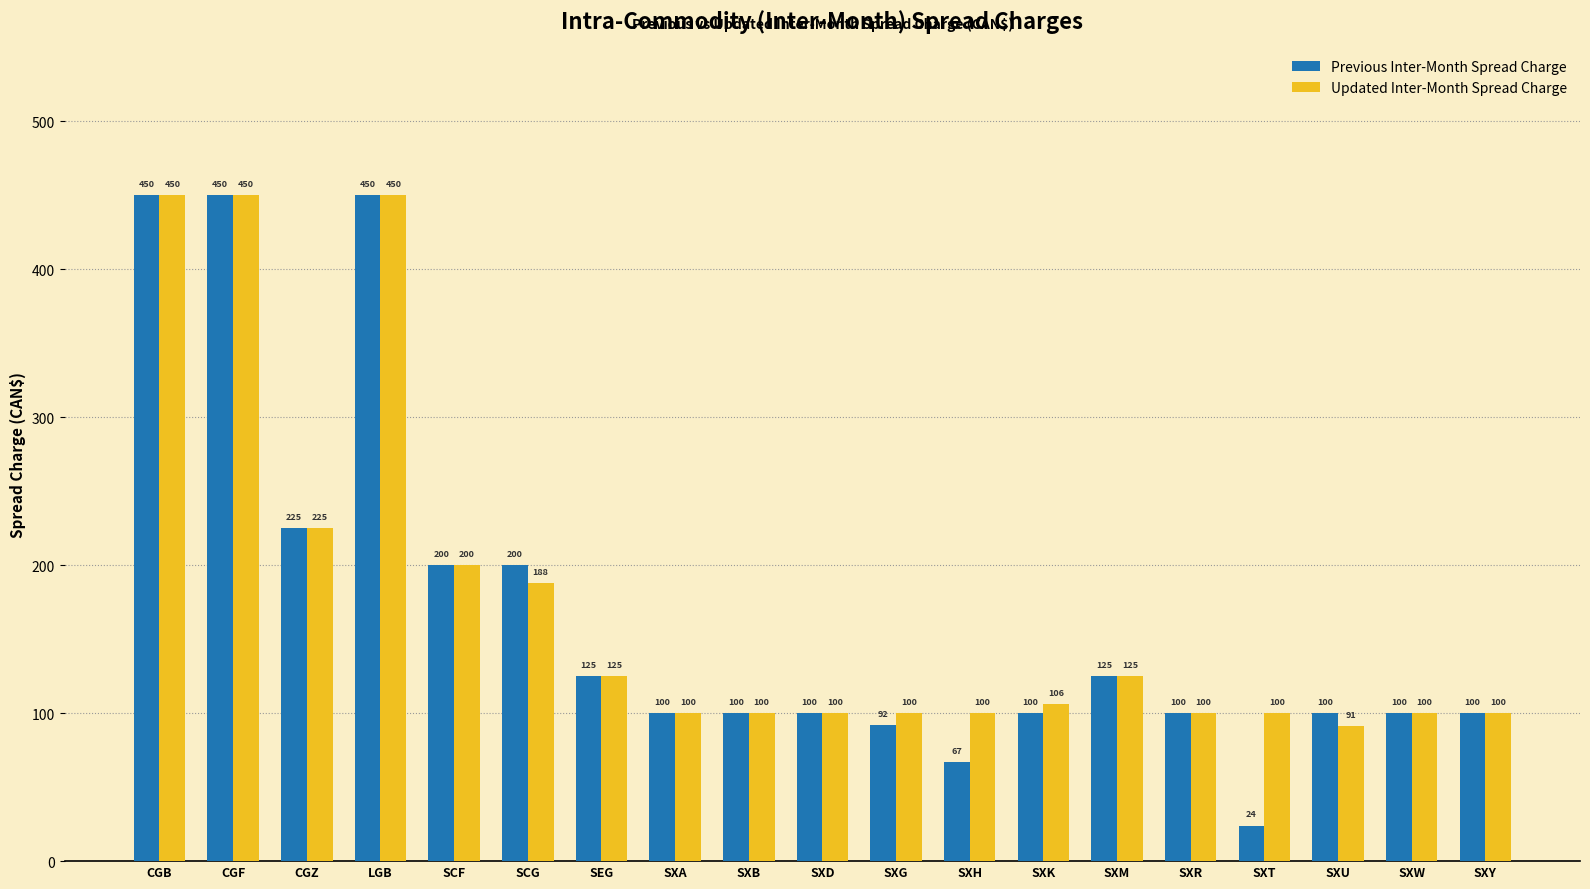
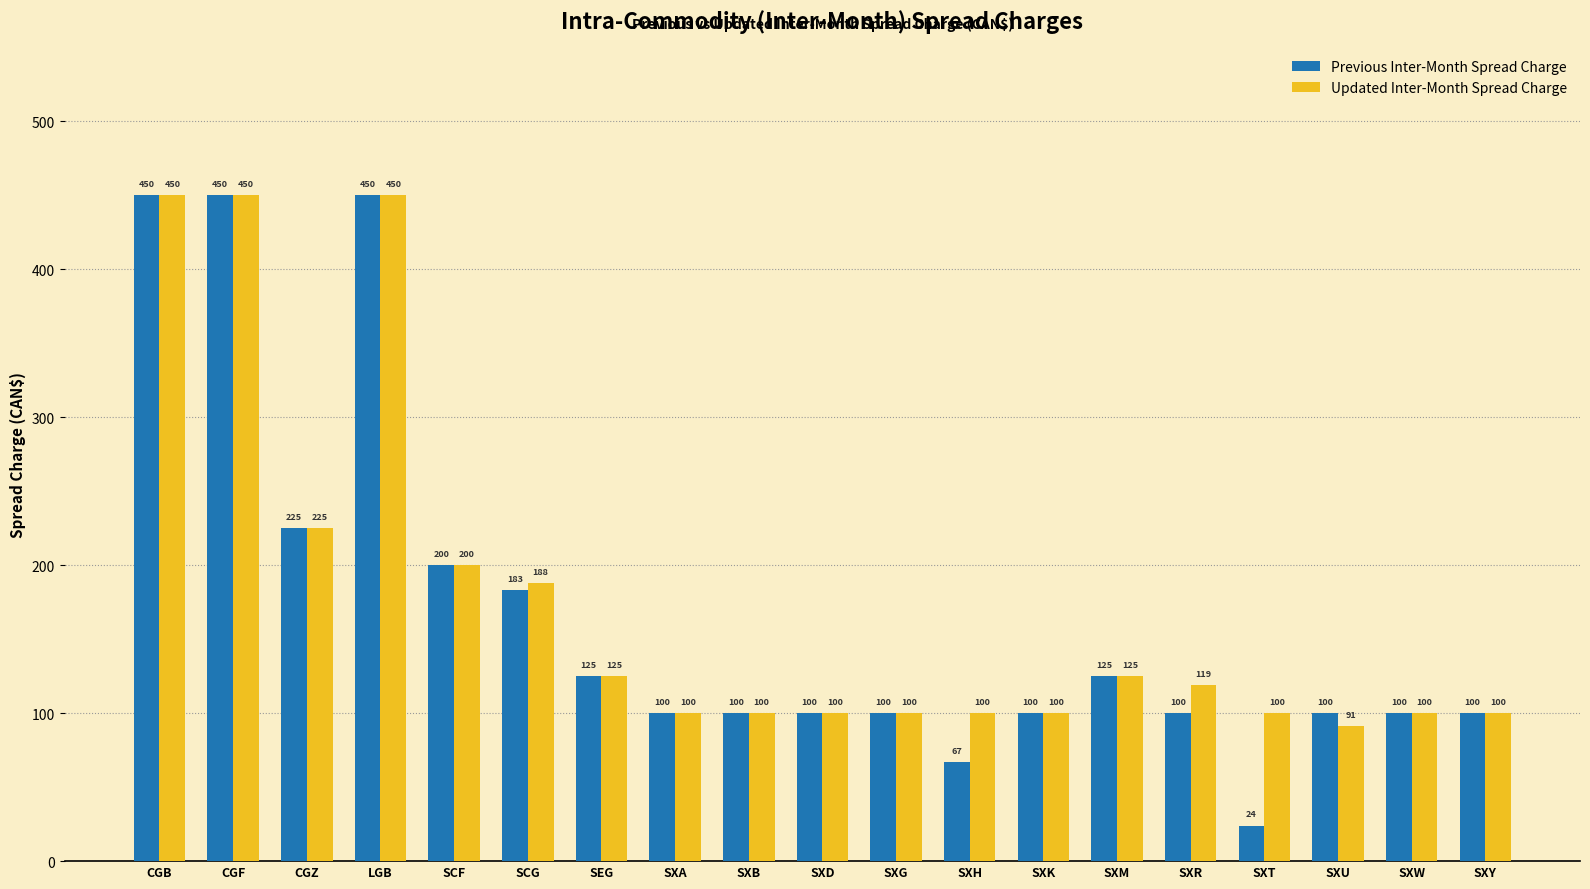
Previous Inter-Month Spread Charge, SCG: 200 -> 183
Previous Inter-Month Spread Charge, SXG: 92 -> 100
Updated Inter-Month Spread Charge, SXK: 106 -> 100
Updated Inter-Month Spread Charge, SXR: 100 -> 119
